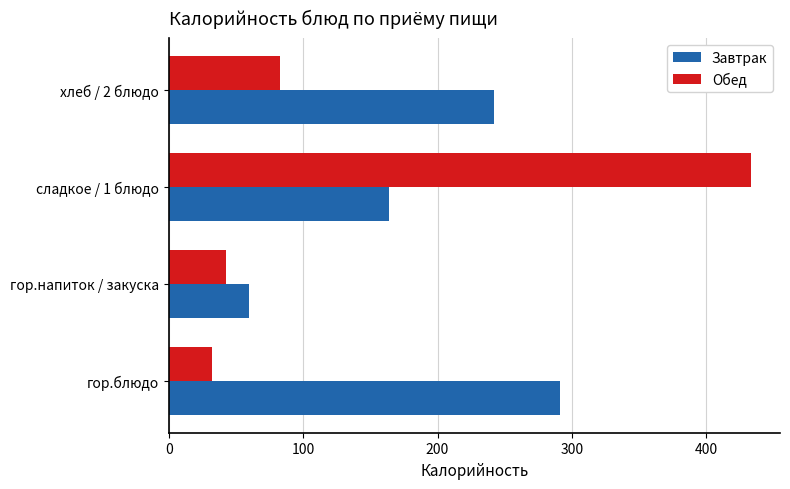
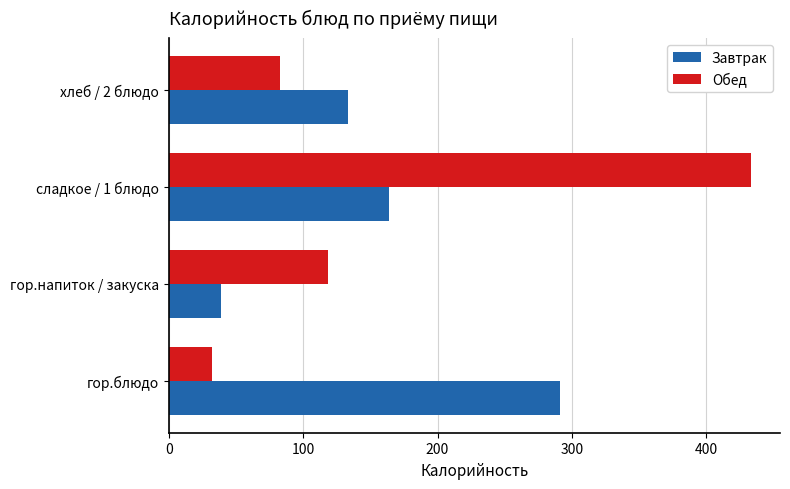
Завтрак, хлеб / 2 блюдо: 242 -> 134
Обед, гор.напиток / закуска: 43 -> 119
Завтрак, гор.напиток / закуска: 60 -> 39
